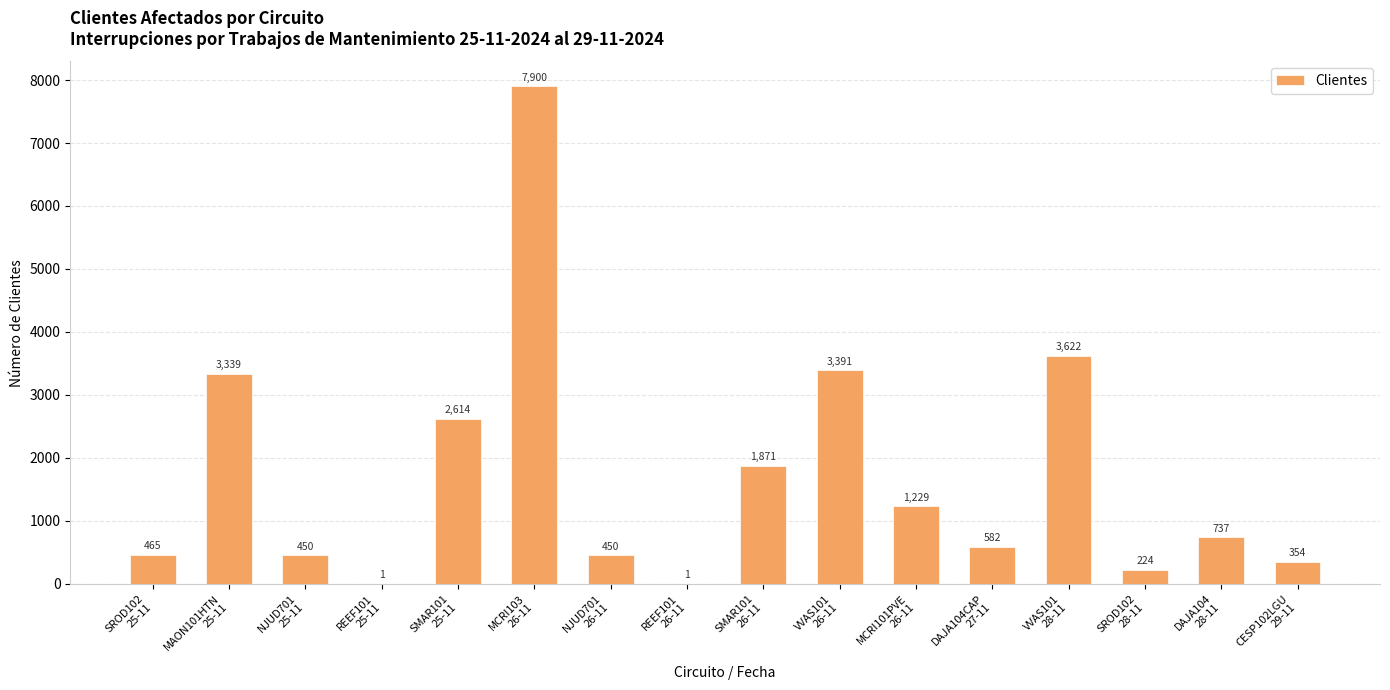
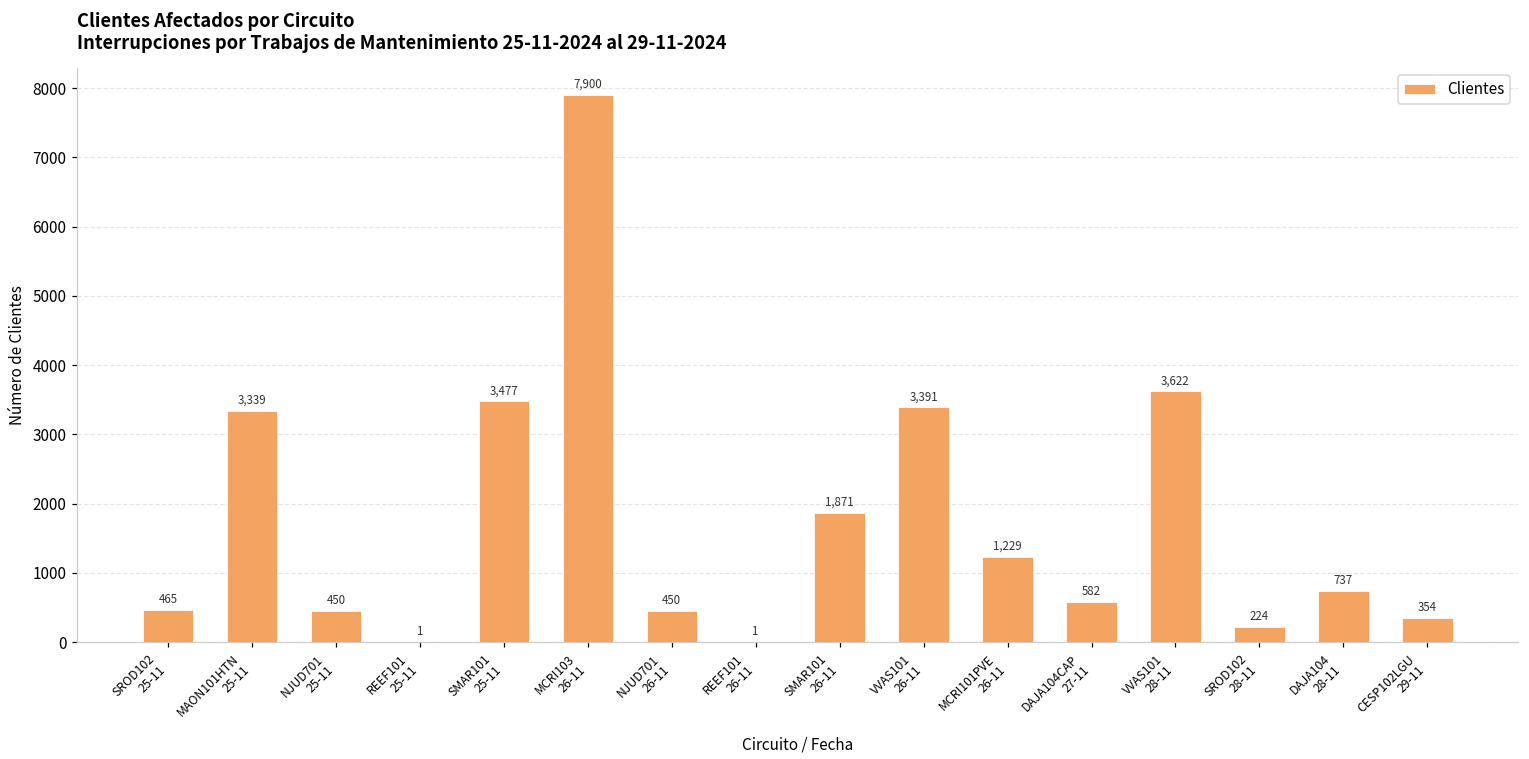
SMAR101 25-11: 2,614 -> 3,477
